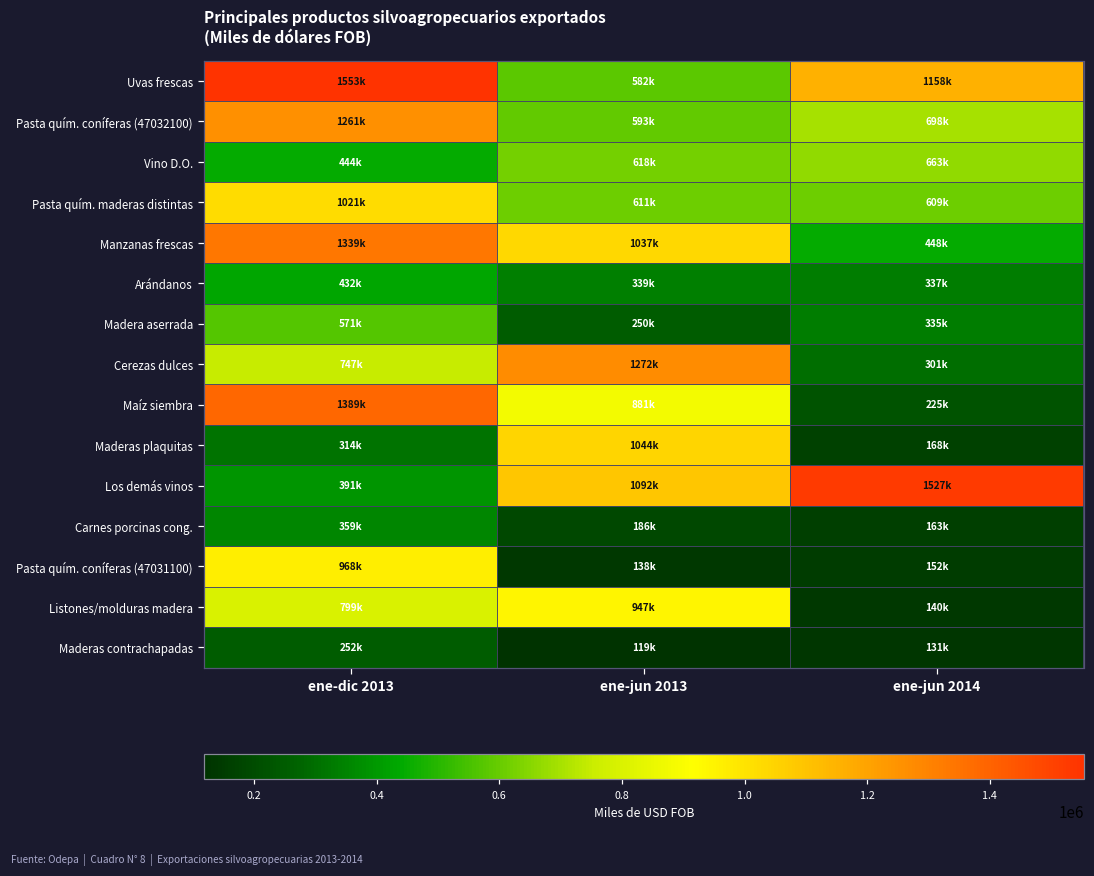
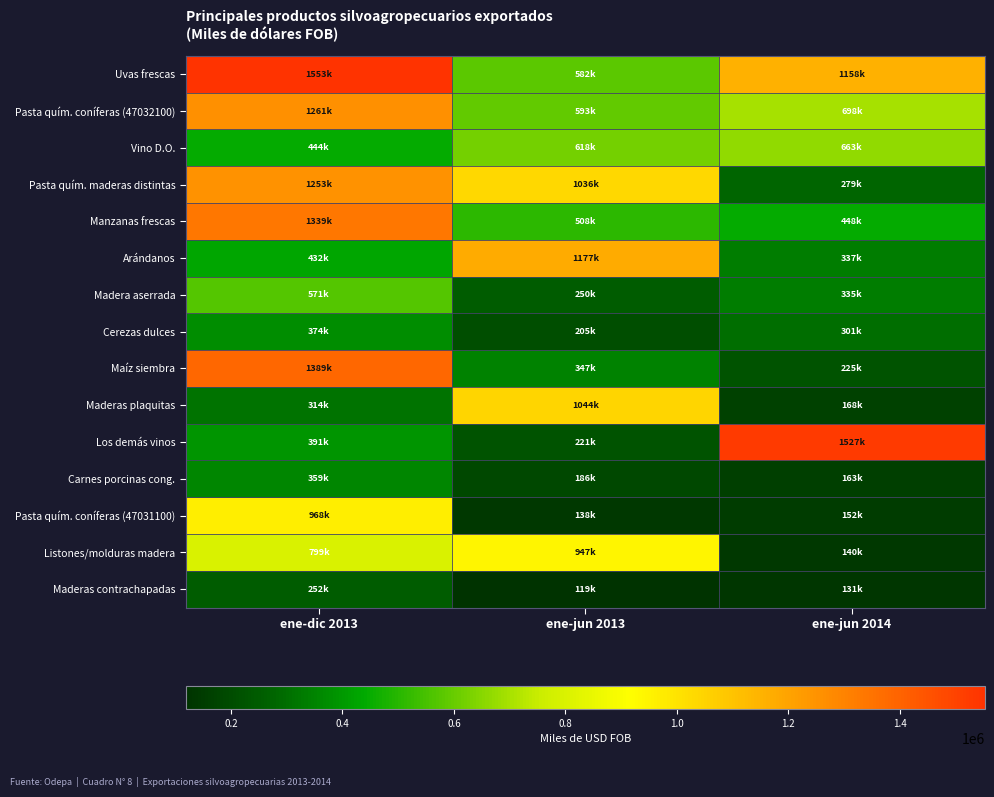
Pasta quím. maderas distintas, ene-dic 2013: 1021k -> 1253k
Pasta quím. maderas distintas, ene-jun 2013: 611k -> 1036k
Pasta quím. maderas distintas, ene-jun 2014: 609k -> 279k
Manzanas frescas, ene-jun 2013: 1037k -> 508k
Arándanos, ene-jun 2013: 339k -> 1177k
Cerezas dulces, ene-dic 2013: 747k -> 374k
Cerezas dulces, ene-jun 2013: 1272k -> 205k
Maíz siembra, ene-jun 2013: 881k -> 347k
Los demás vinos, ene-jun 2013: 1092k -> 221k
